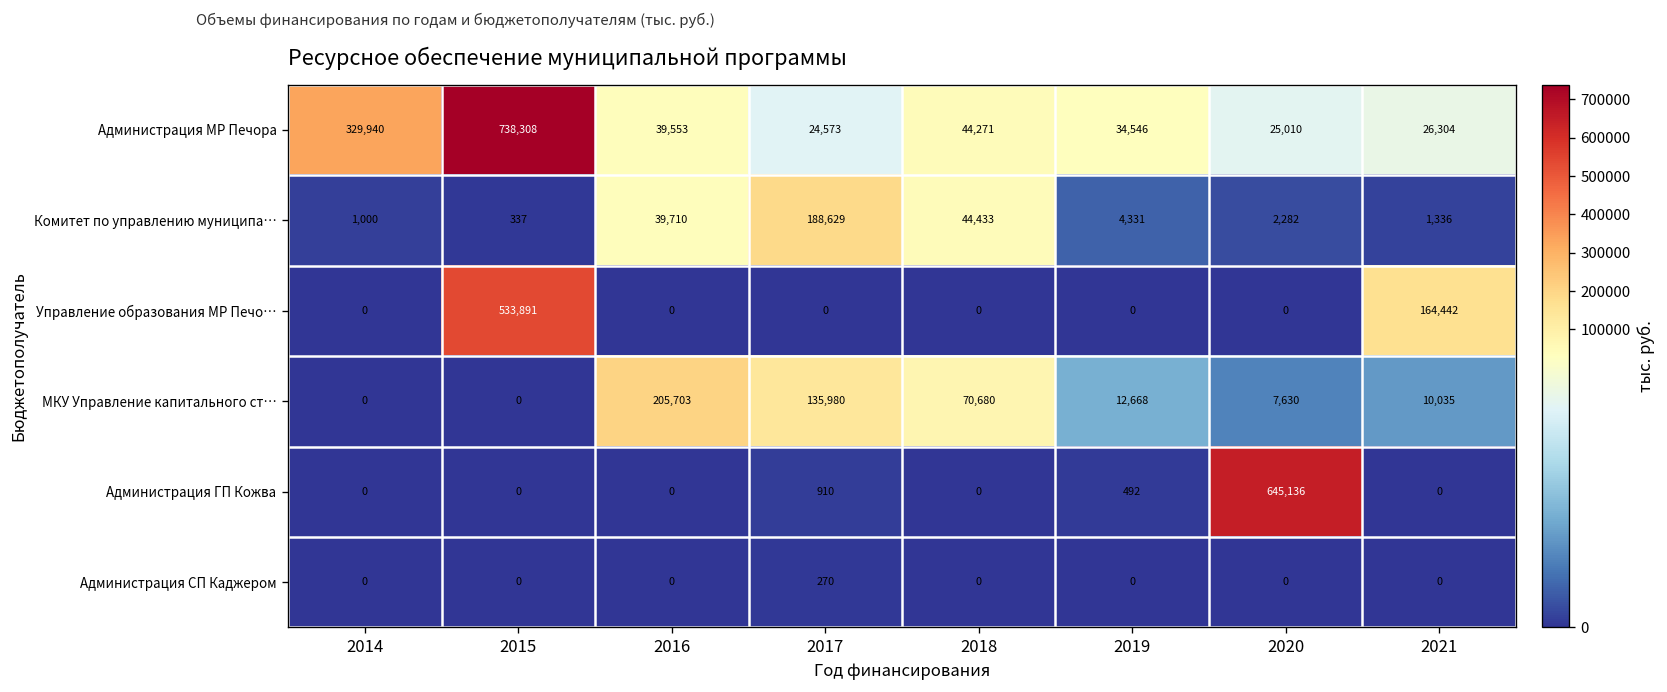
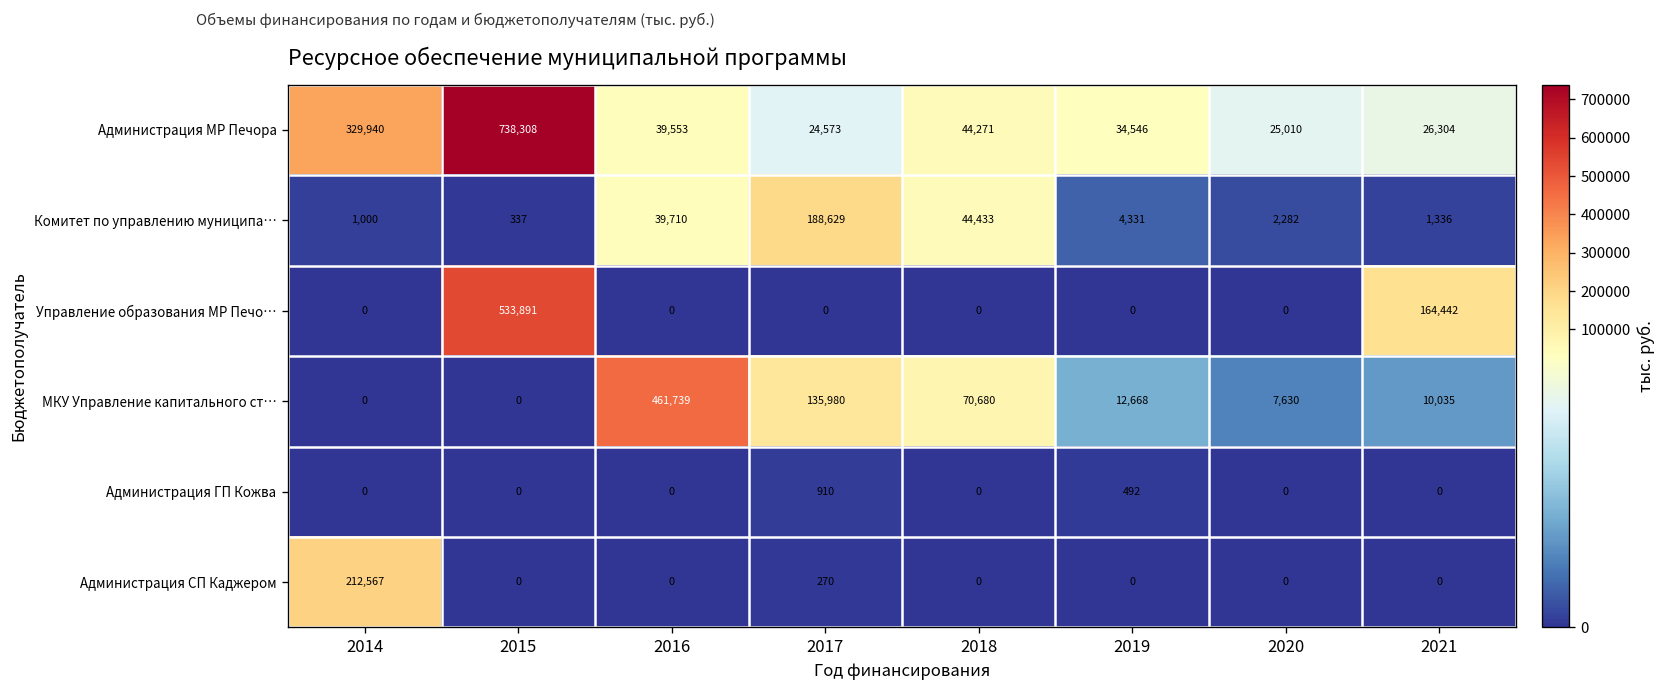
МКУ Управление капитального ст…, 2016: 205,703 -> 461,739
Администрация ГП Кожва, 2020: 645,136 -> 0
Администрация СП Каджером, 2014: 0 -> 212,567
